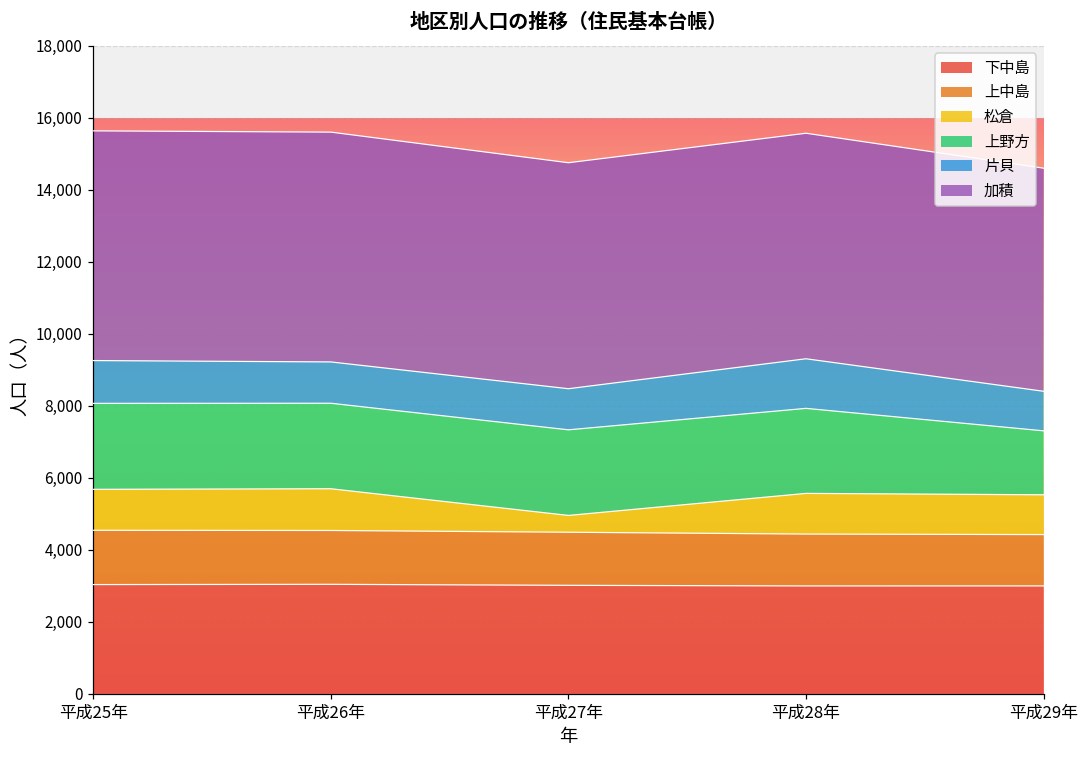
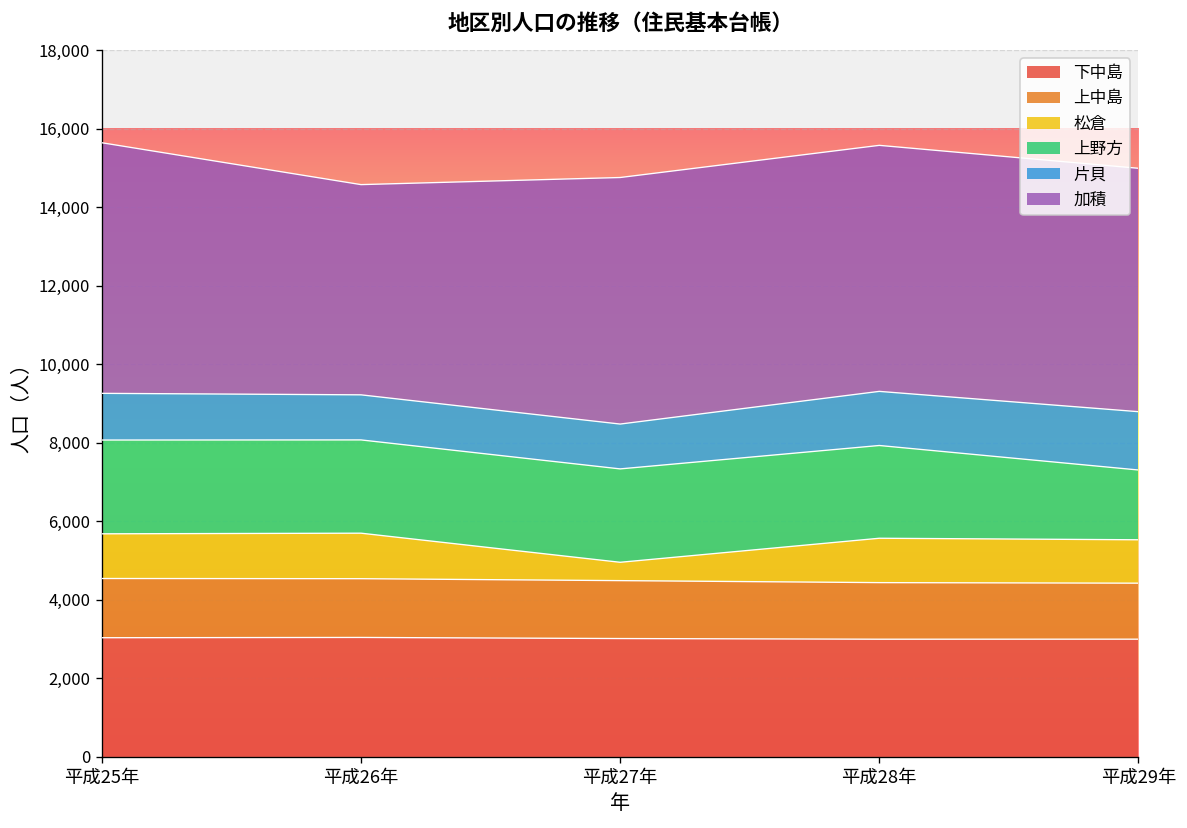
加積, 平成26年: 6,400 -> 5,400
片貝, 平成29年: 1,100 -> 1,500
